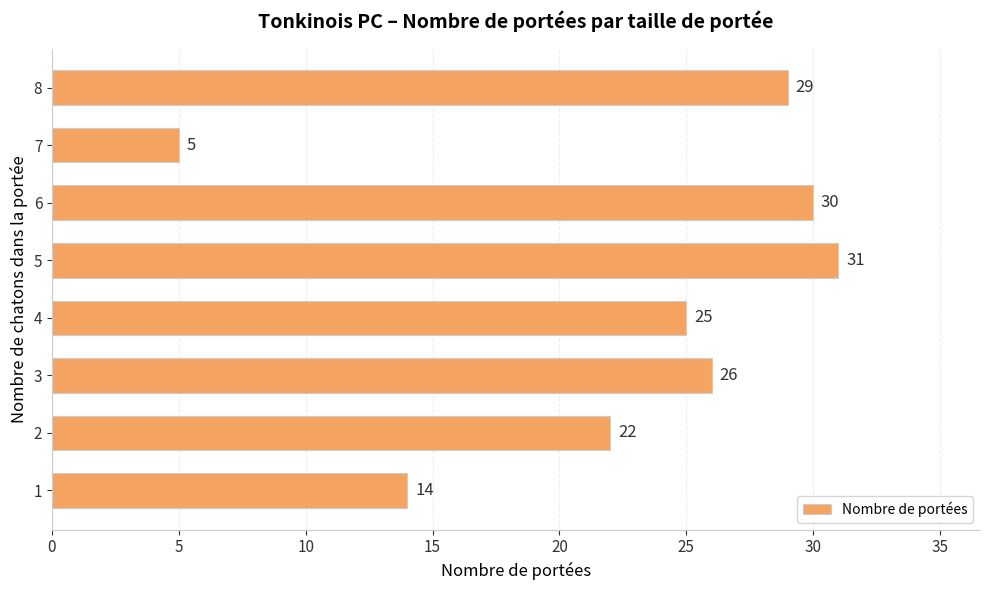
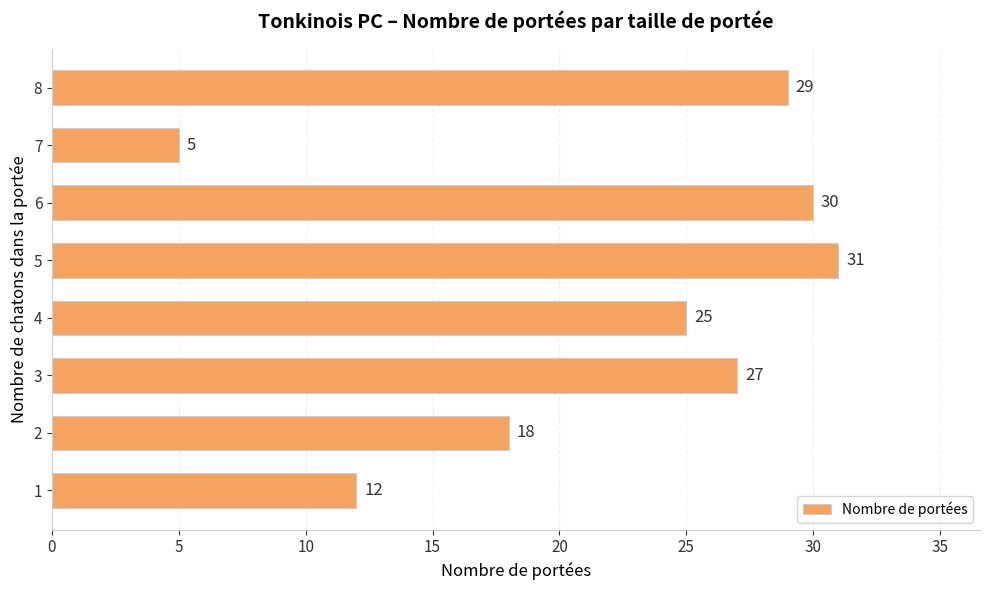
3: 26 -> 27
2: 22 -> 18
1: 14 -> 12
